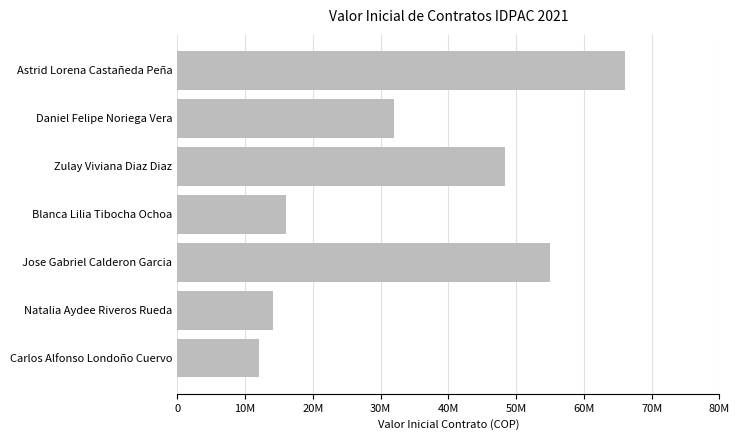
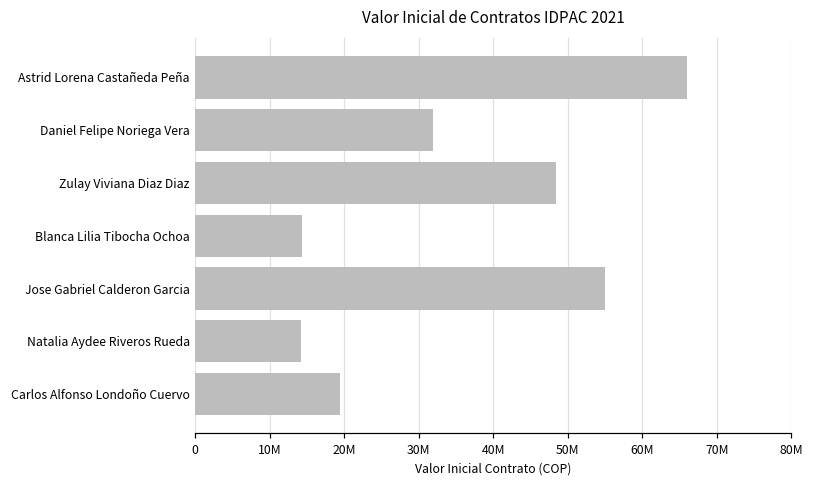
Blanca Lilia Tibocha Ochoa: 16000000 -> 14000000
Carlos Alfonso Londoño Cuervo: 12000000 -> 19000000
